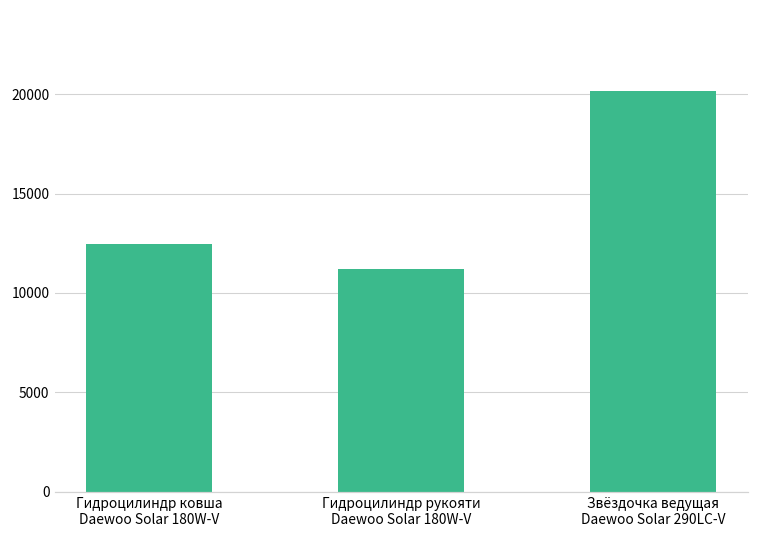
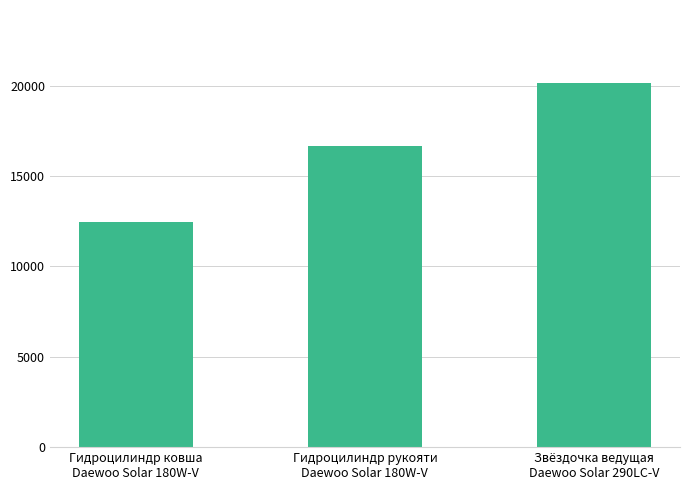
Гидроцилиндр рукояти Daewoo Solar 180W-V: 11200 -> 16700
